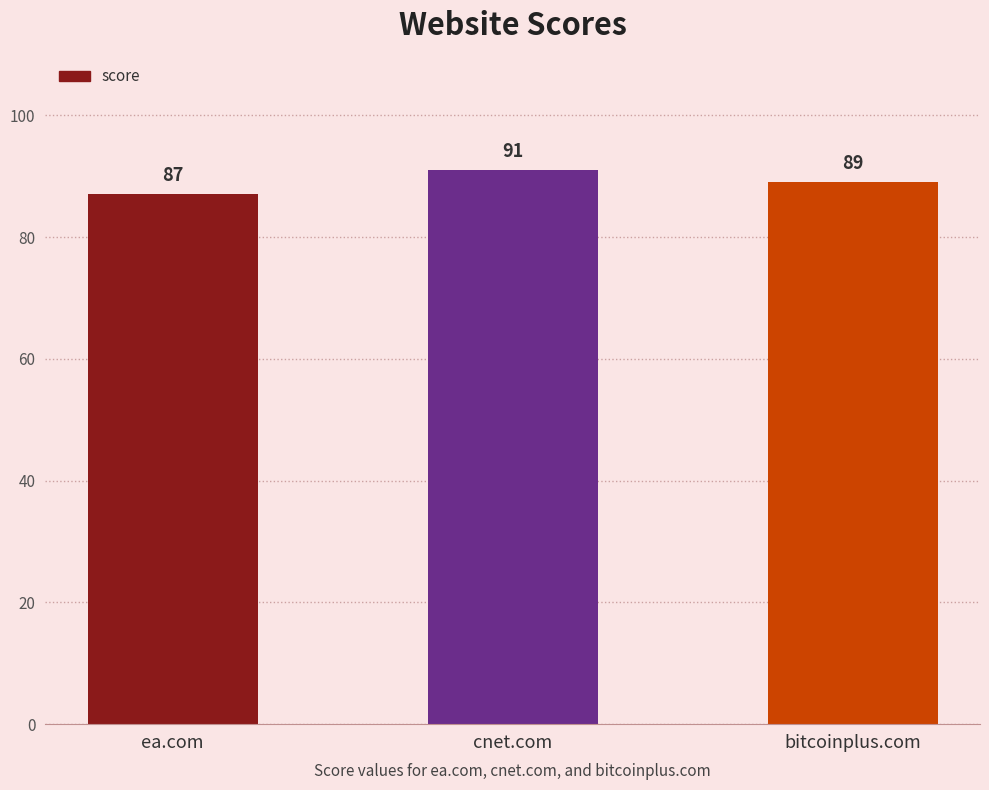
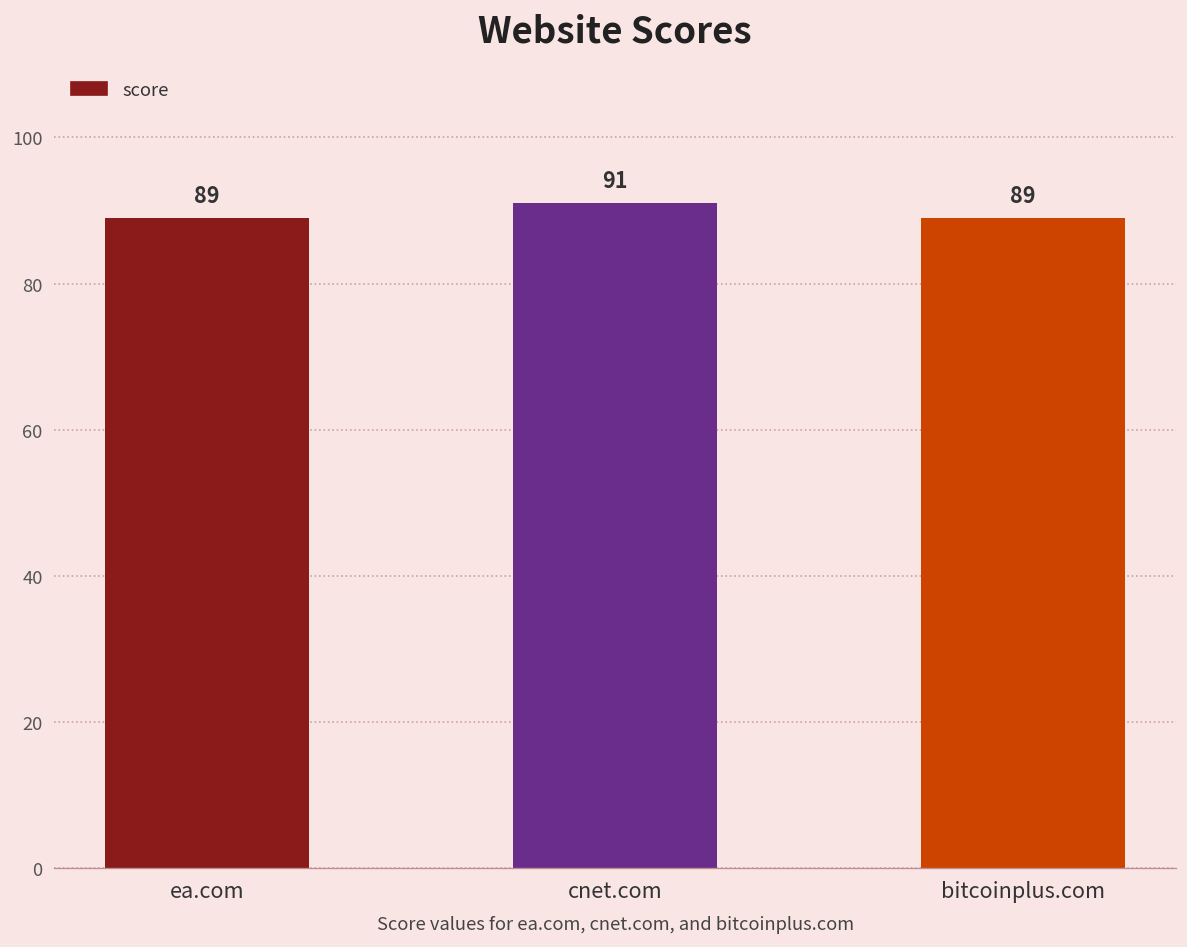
ea.com: 87 -> 89
